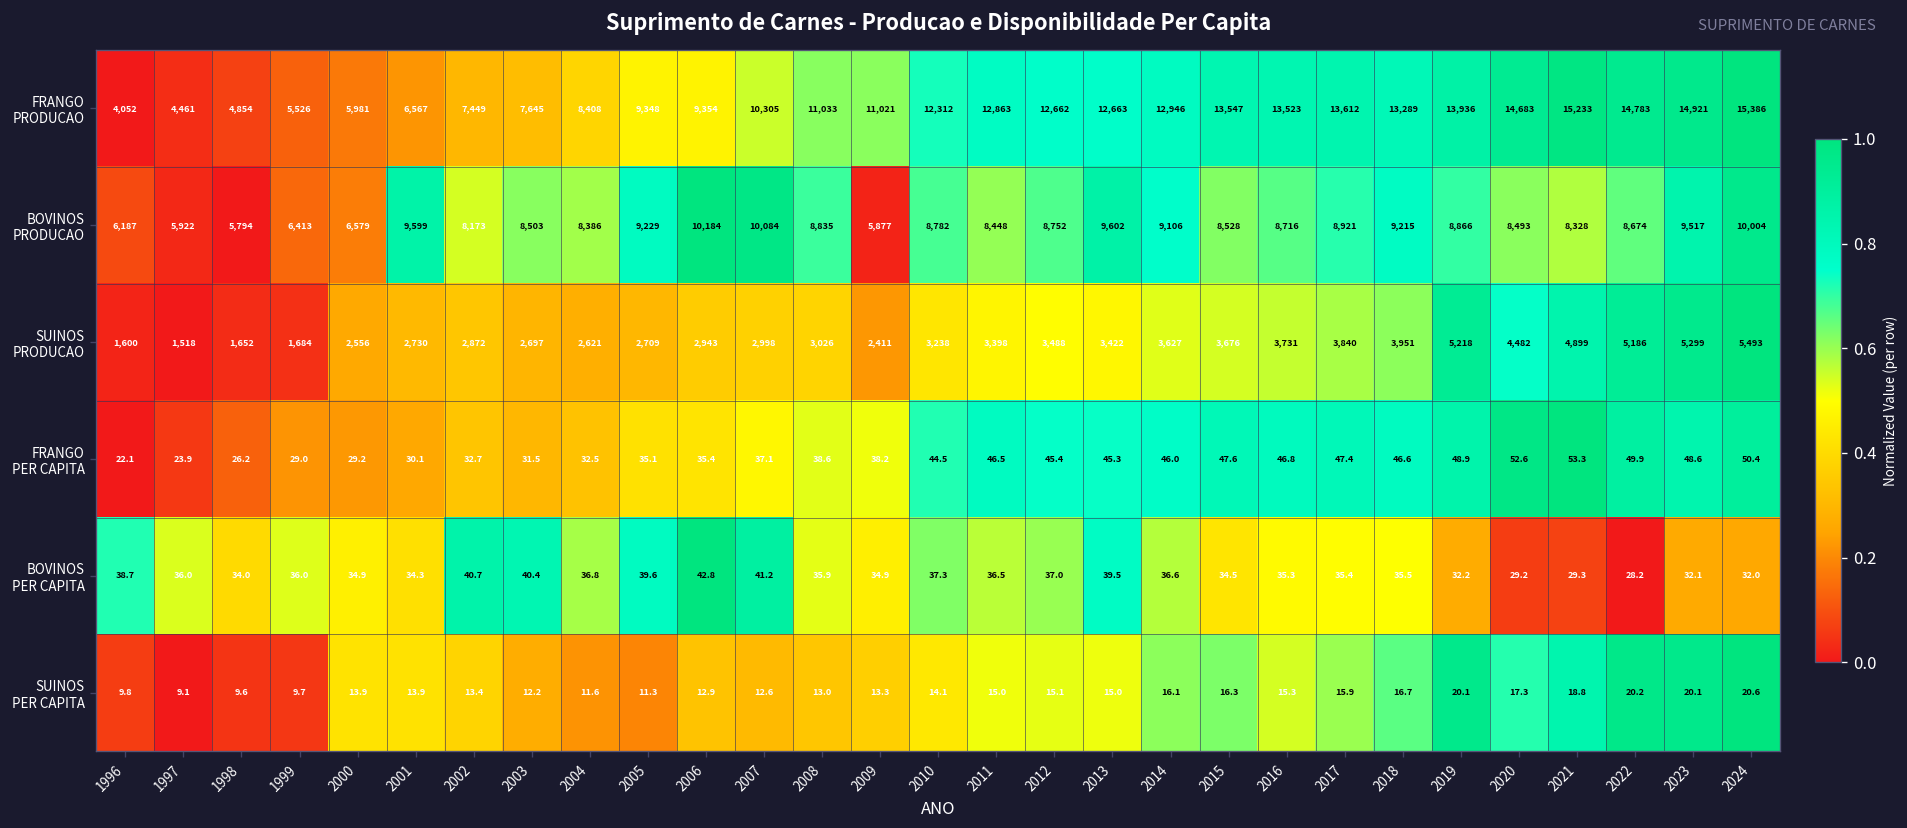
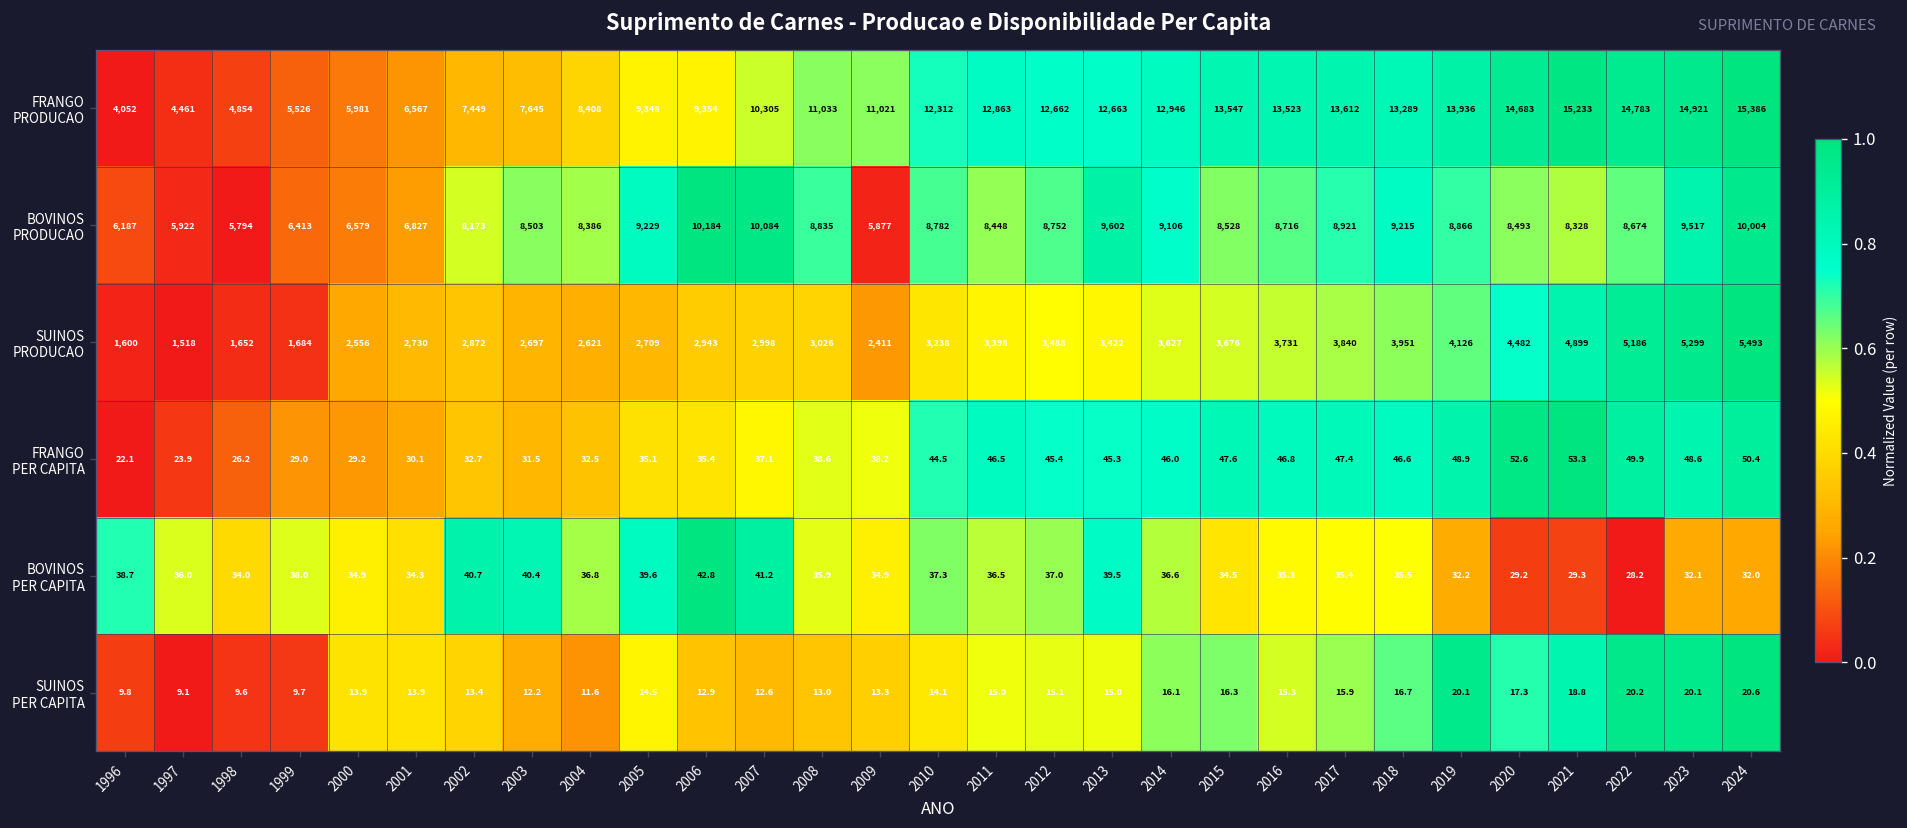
BOVINOS PRODUCAO, 2001: 9,599 -> 6,827
SUINOS PRODUCAO, 2019: 5,218 -> 4,126
SUINOS PER CAPITA, 2005: 11.3 -> 14.5
